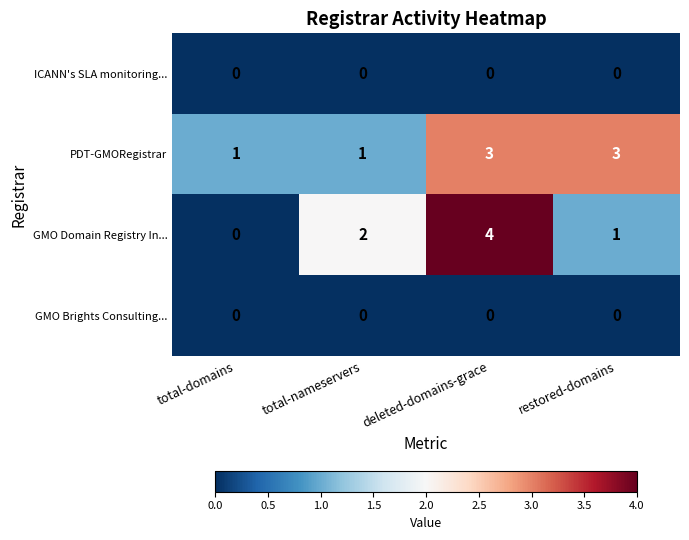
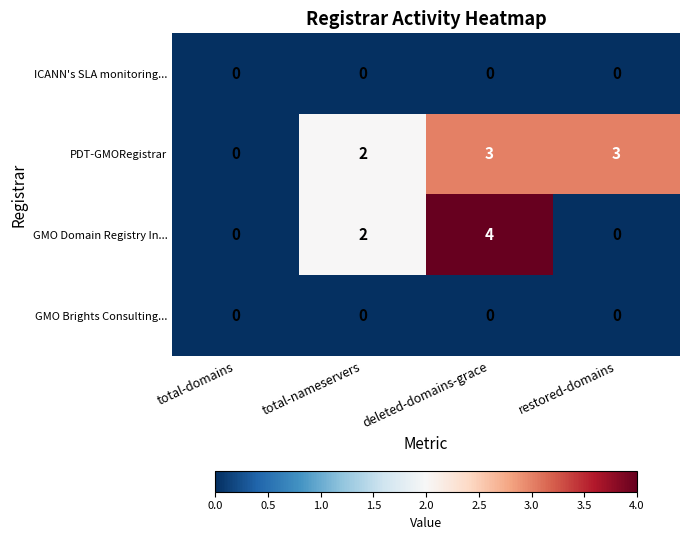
PDT-GMORegistrar, total-domains: 1 -> 0
PDT-GMORegistrar, total-nameservers: 1 -> 2
GMO Domain Registry In..., restored-domains: 1 -> 0
